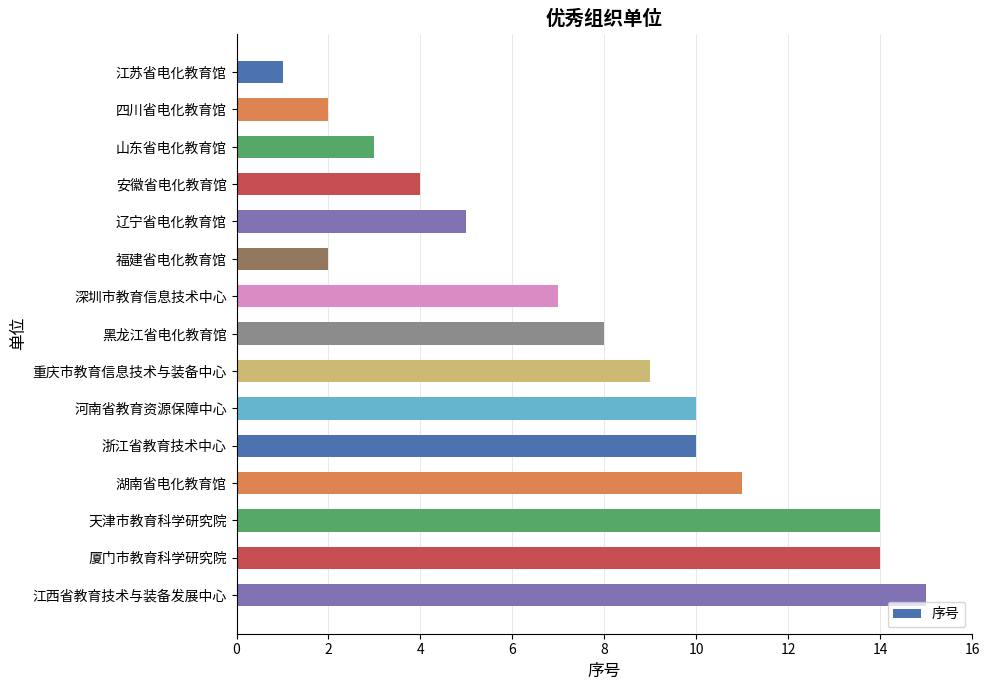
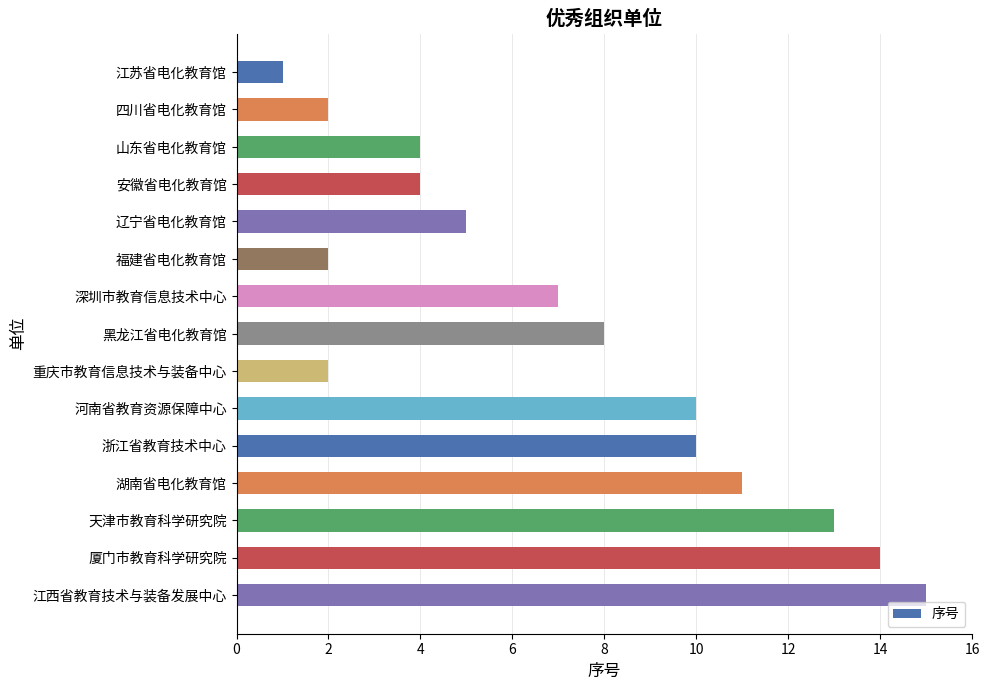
山东省电化教育馆: 3 -> 4
重庆市教育信息技术与装备中心: 9 -> 2
天津市教育科学研究院: 14 -> 13
